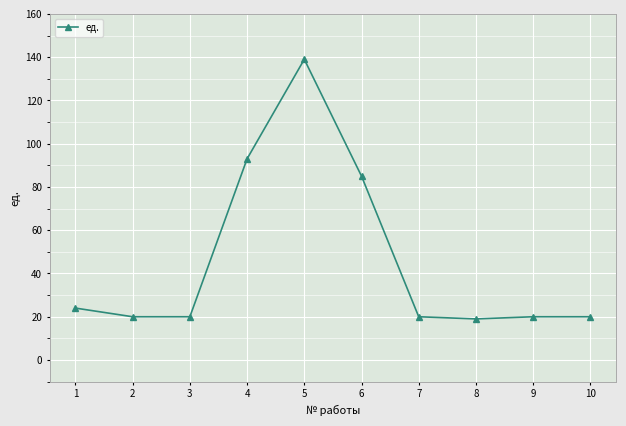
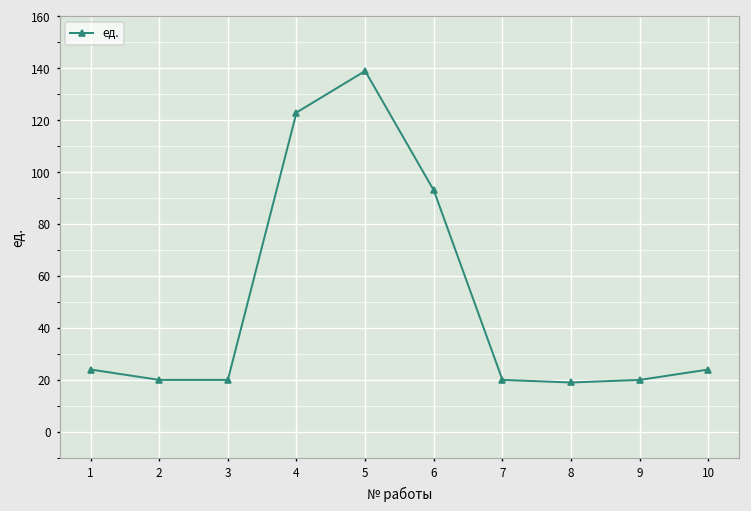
4: 93 -> 123
6: 85 -> 93
10: 20 -> 24
